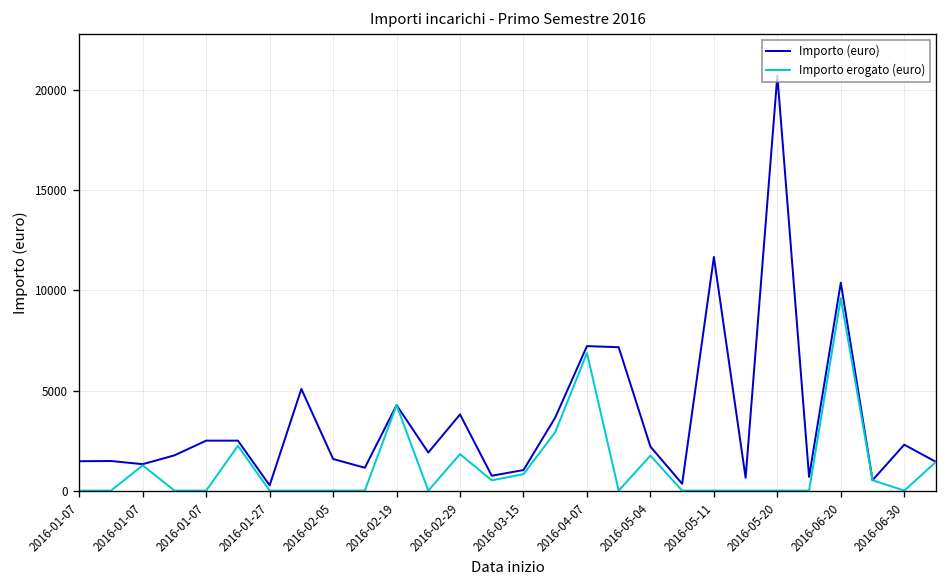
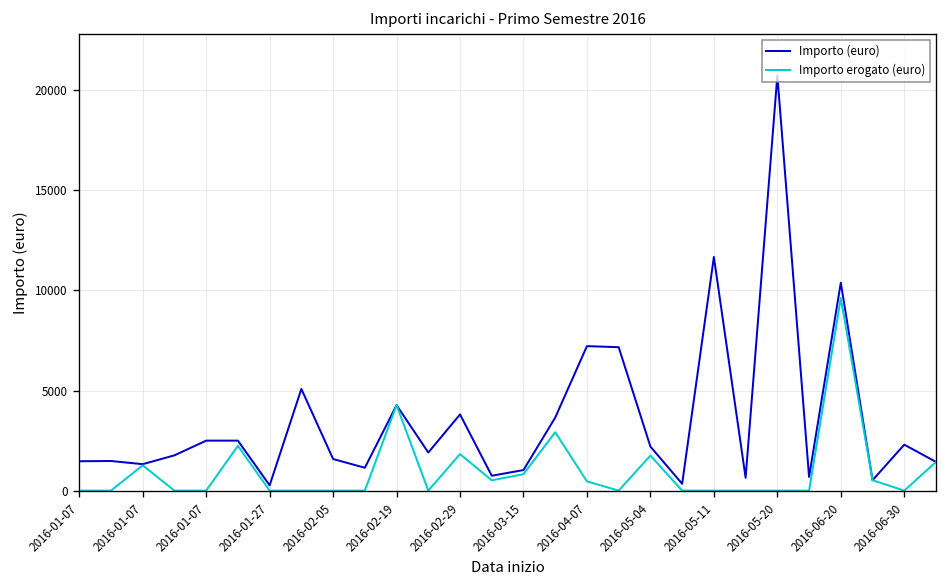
Importo erogato (euro), 2016-04-07: 6900 -> 500
